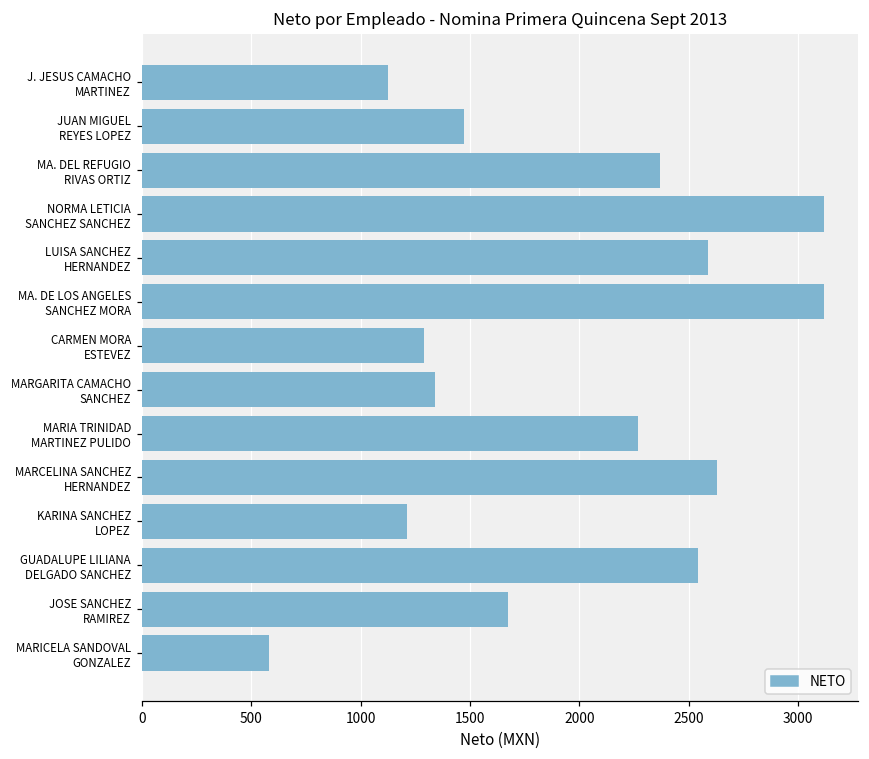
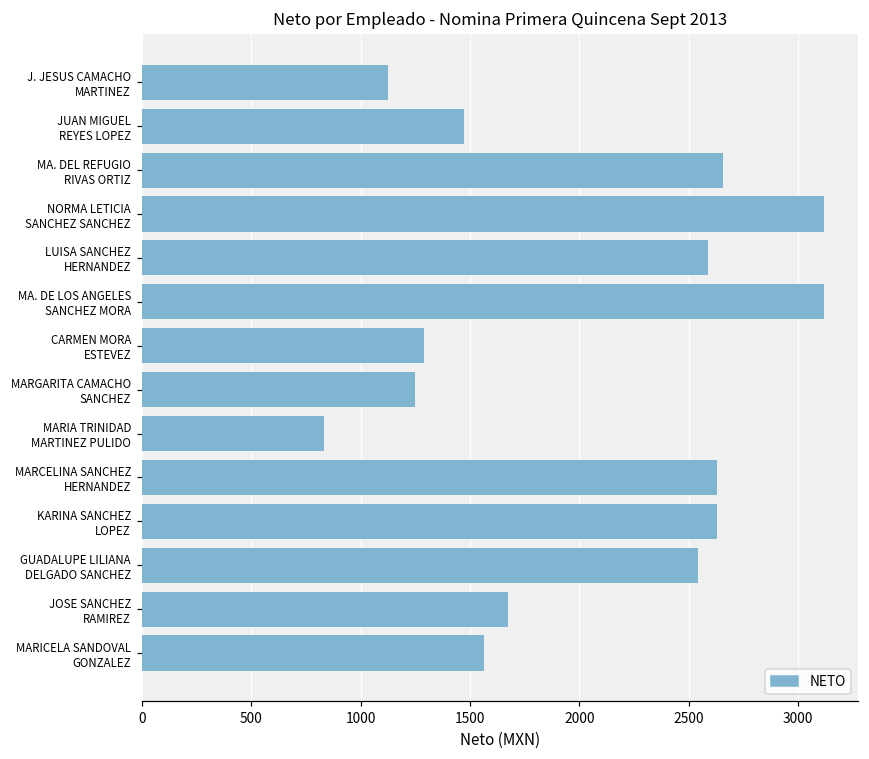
MA. DEL REFUGIO RIVAS ORTIZ: 2370 -> 2660
MARGARITA CAMACHO SANCHEZ: 1340 -> 1250
MARIA TRINIDAD MARTINEZ PULIDO: 2270 -> 840
KARINA SANCHEZ LOPEZ: 1210 -> 2630
MARICELA SANDOVAL GONZALEZ: 580 -> 1570
